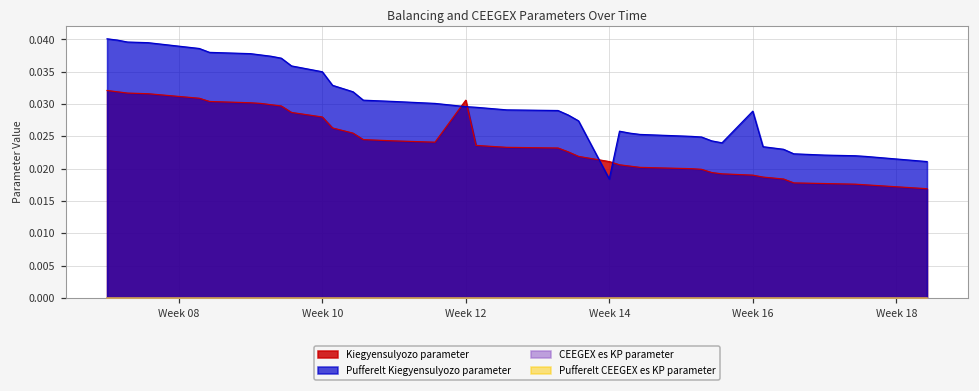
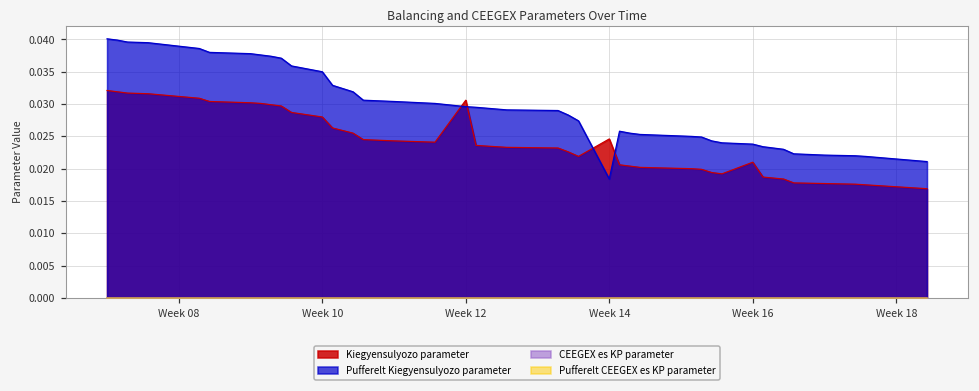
Kiegyensulyozo parameter, Week 14: 0.021 -> 0.025
Kiegyensulyozo parameter, Week 16: 0.019 -> 0.021
Pufferelt Kiegyensulyozo parameter, Week 16: 0.029 -> 0.024
